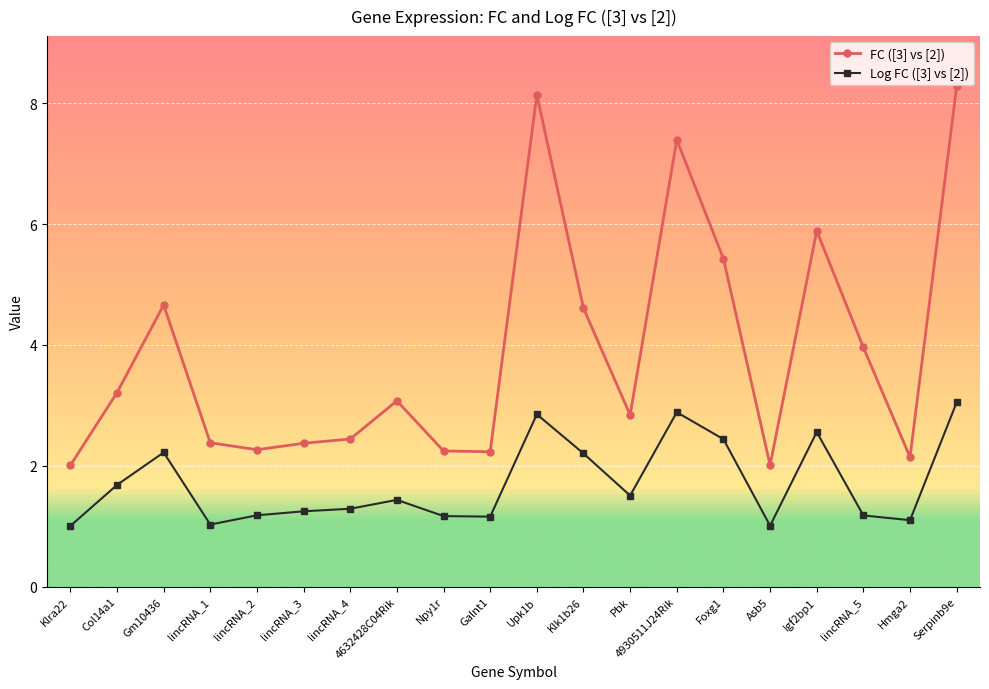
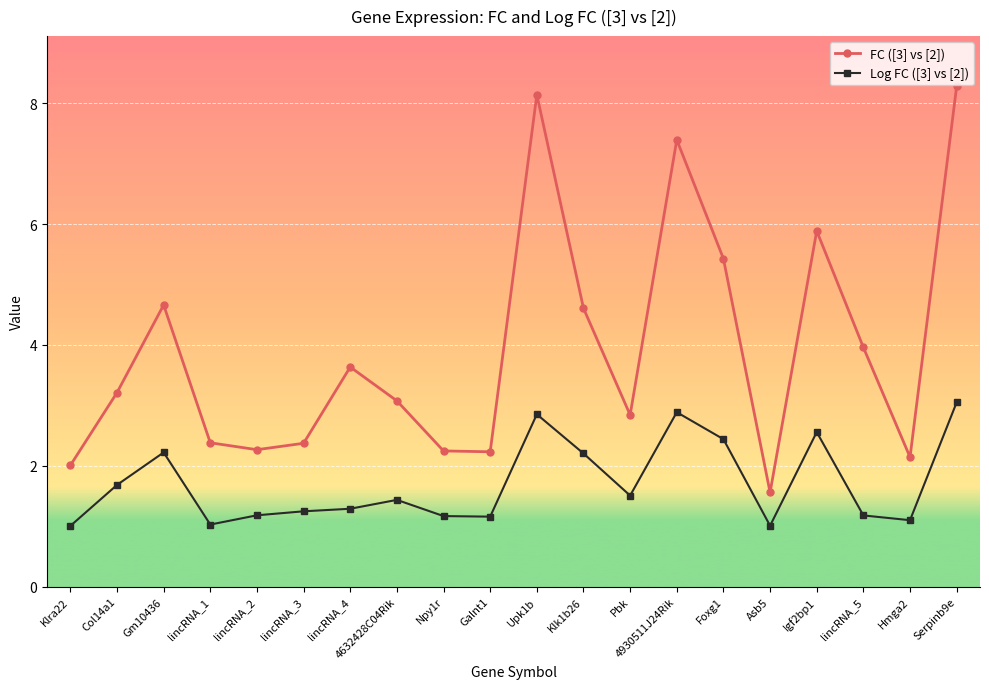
FC ([3] vs [2]), lincRNA_4: 2.4 -> 3.6
FC ([3] vs [2]), Asb5: 2.0 -> 1.6
